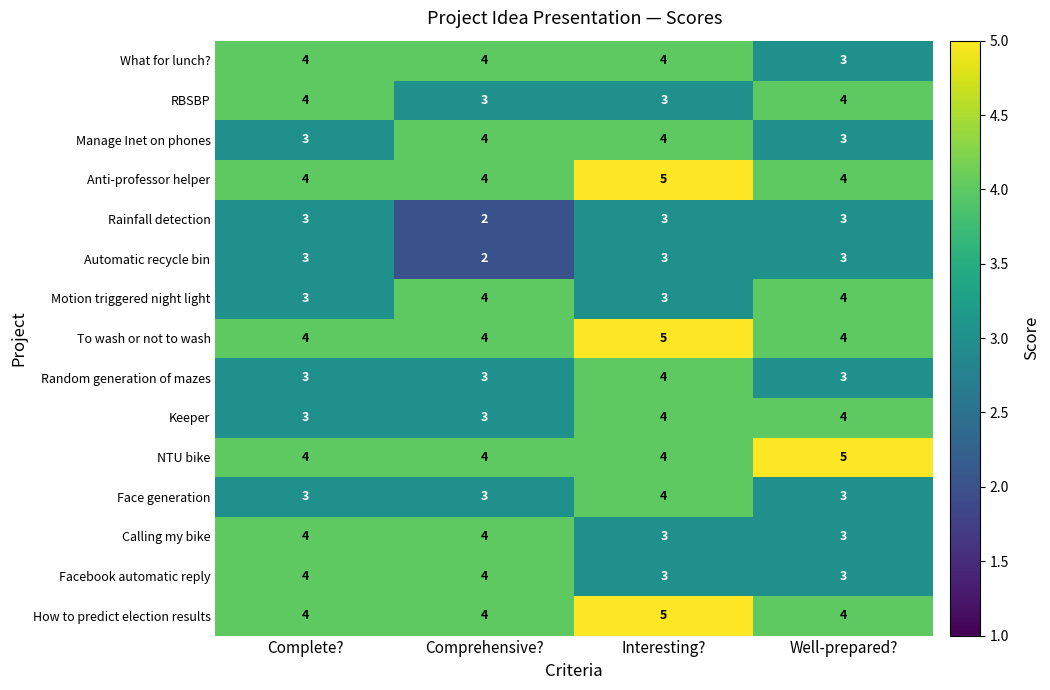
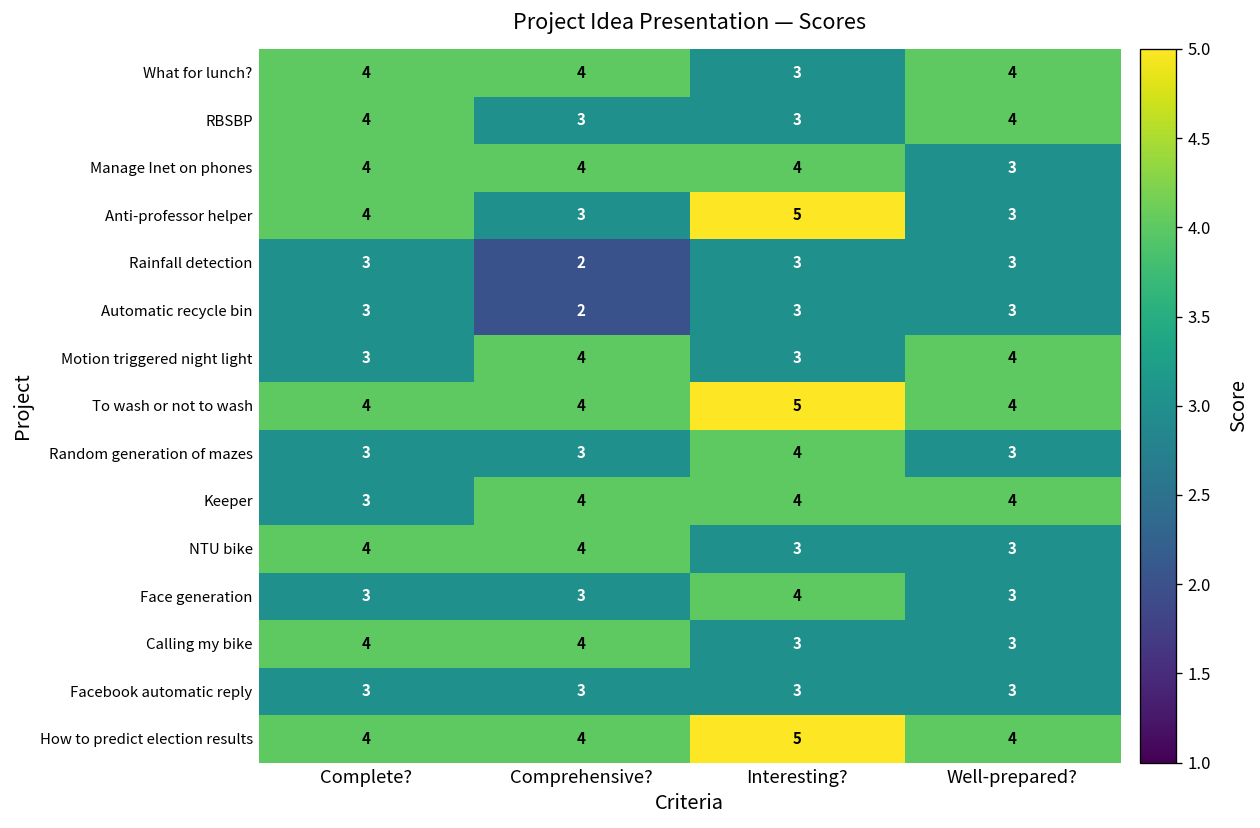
What for lunch?, Interesting?: 4 -> 3
What for lunch?, Well-prepared?: 3 -> 4
Manage Inet on phones, Complete?: 3 -> 4
Anti-professor helper, Comprehensive?: 4 -> 3
Anti-professor helper, Well-prepared?: 4 -> 3
Keeper, Comprehensive?: 3 -> 4
NTU bike, Interesting?: 4 -> 3
NTU bike, Well-prepared?: 5 -> 3
Facebook automatic reply, Complete?: 4 -> 3
Facebook automatic reply, Comprehensive?: 4 -> 3
